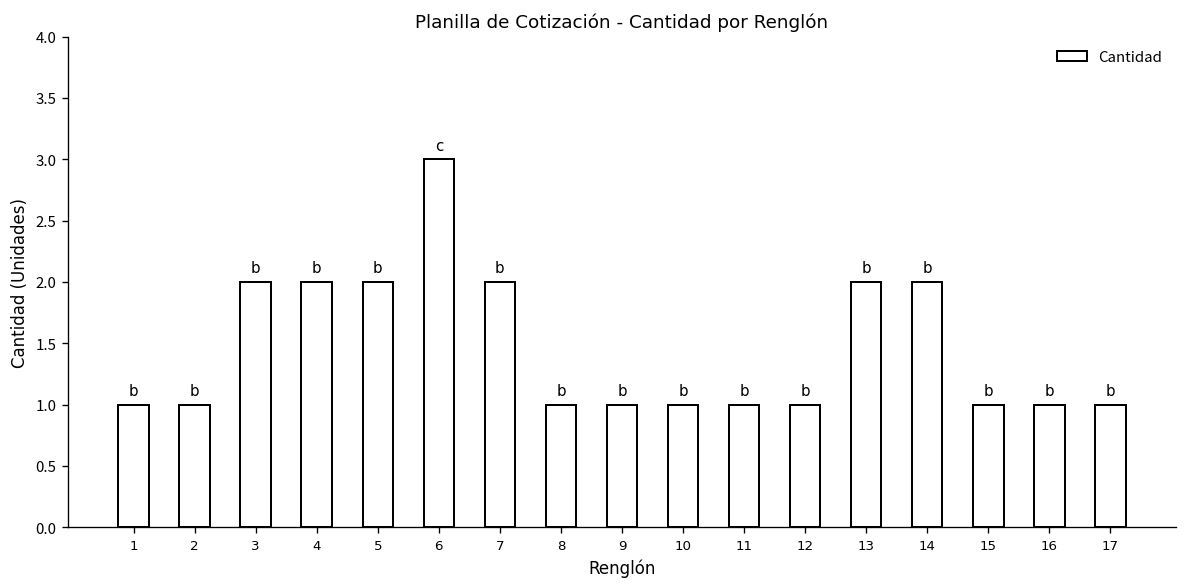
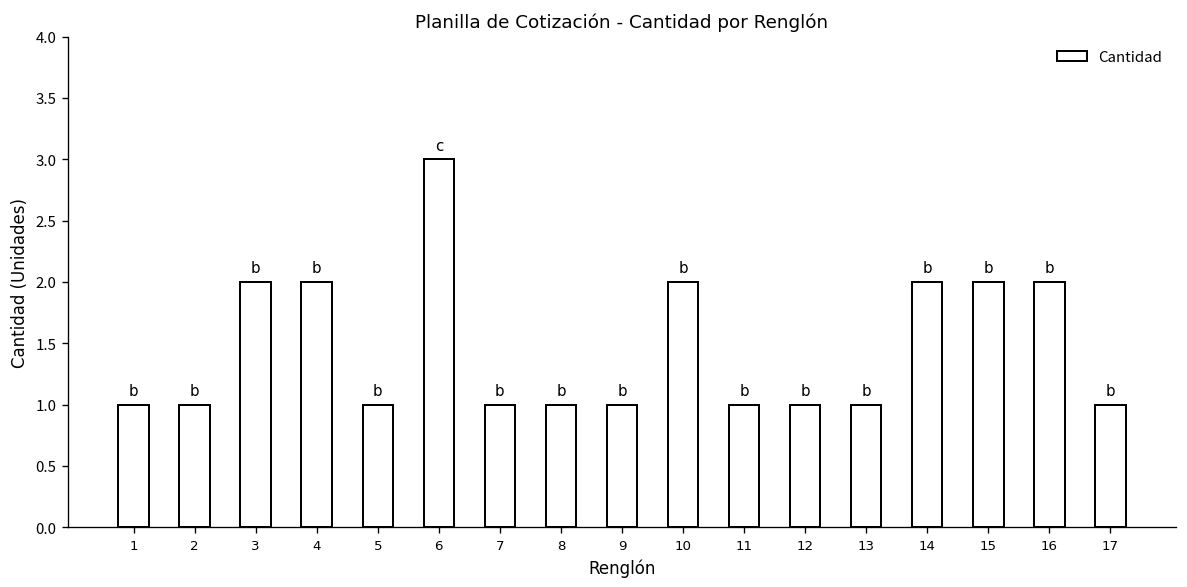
5: 2 -> 1
7: 2 -> 1
10: 1 -> 2
13: 2 -> 1
15: 1 -> 2
16: 1 -> 2
